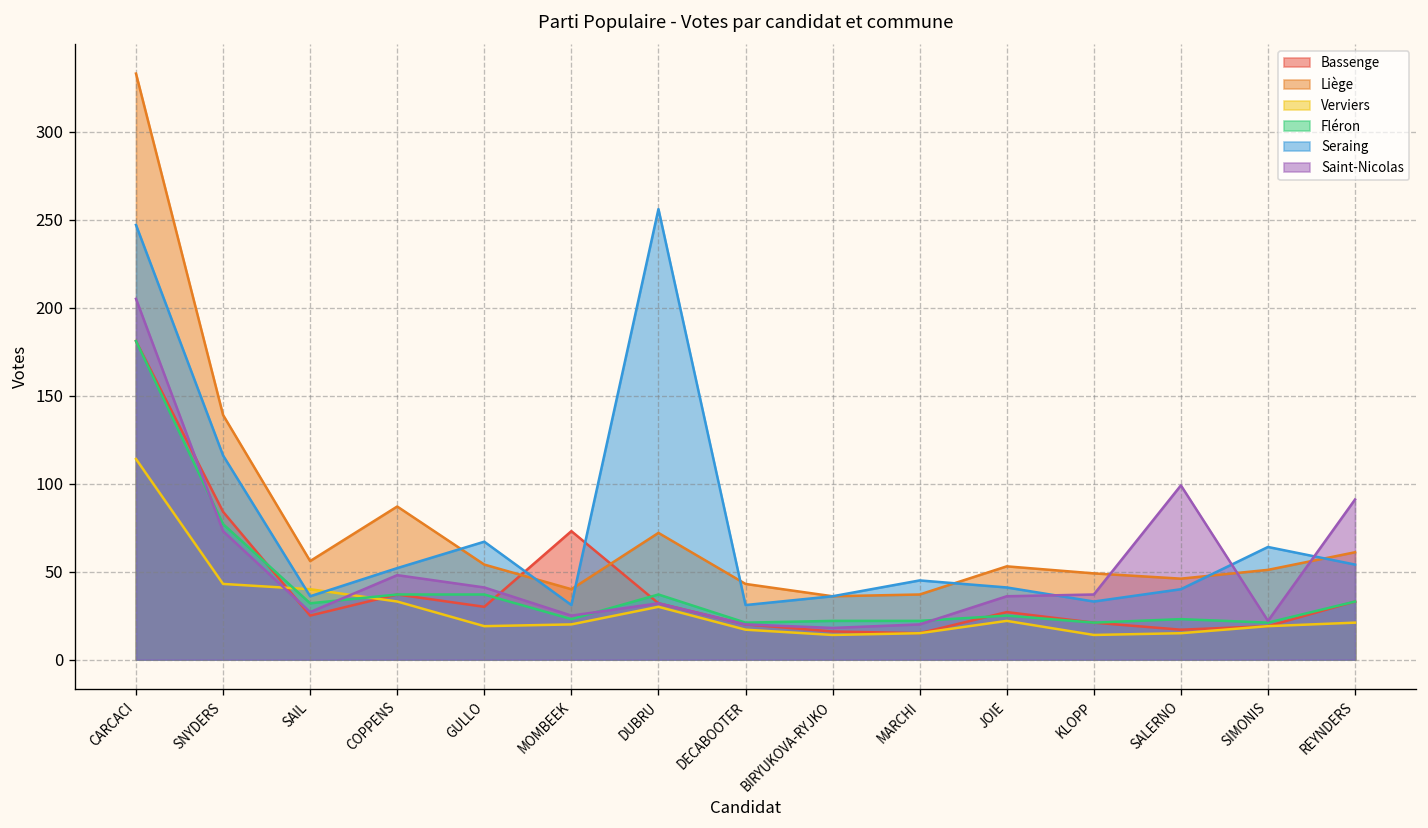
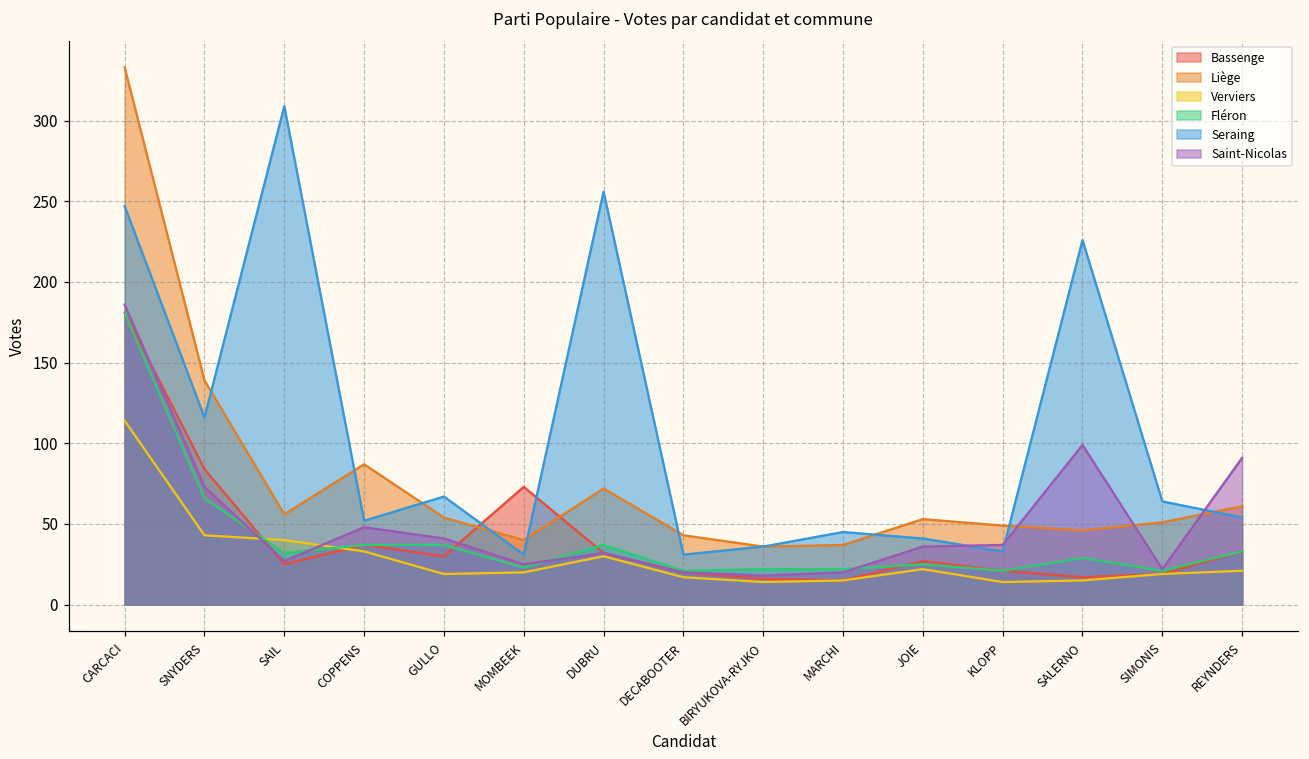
Saint-Nicolas, CARCACI: 205 -> 186
Fléron, SNYDERS: 77 -> 66
Seraing, SAIL: 36 -> 309
Fléron, SALERNO: 23 -> 29
Seraing, SALERNO: 40 -> 226
